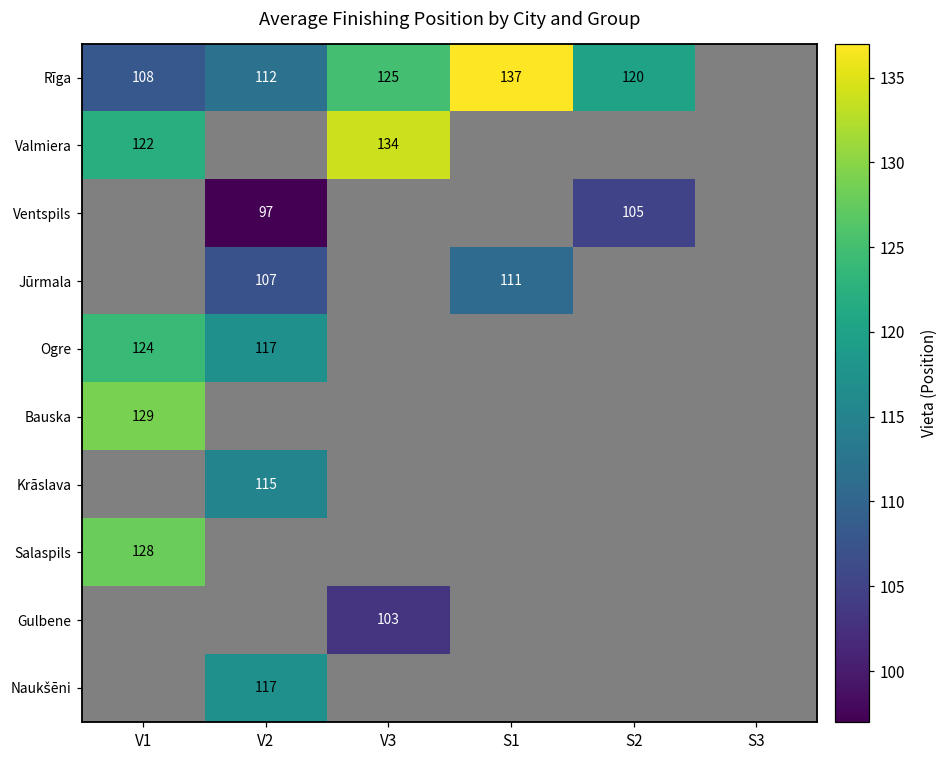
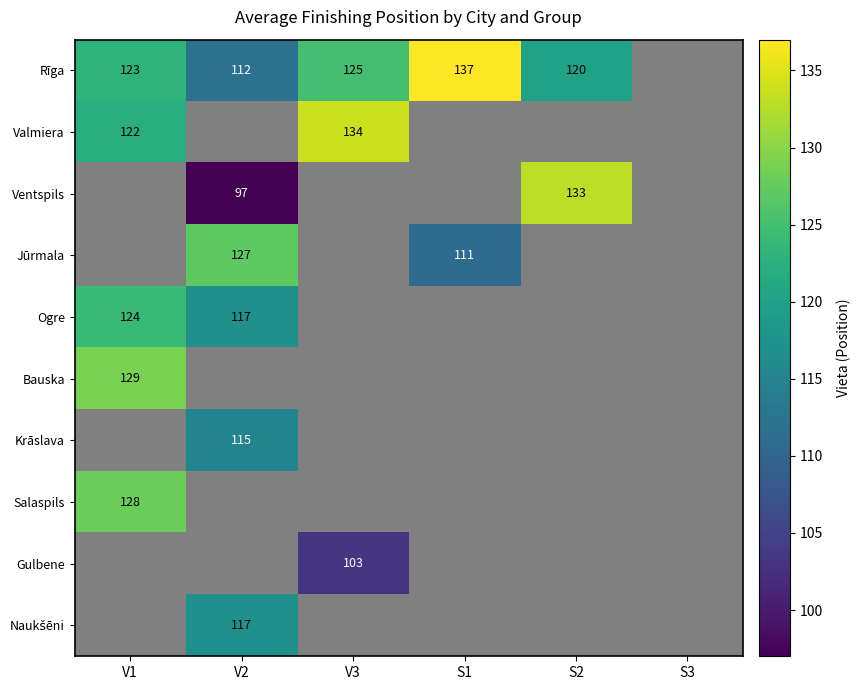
Rīga, V1: 108 -> 123
Ventspils, S2: 105 -> 133
Jūrmala, V2: 107 -> 127
